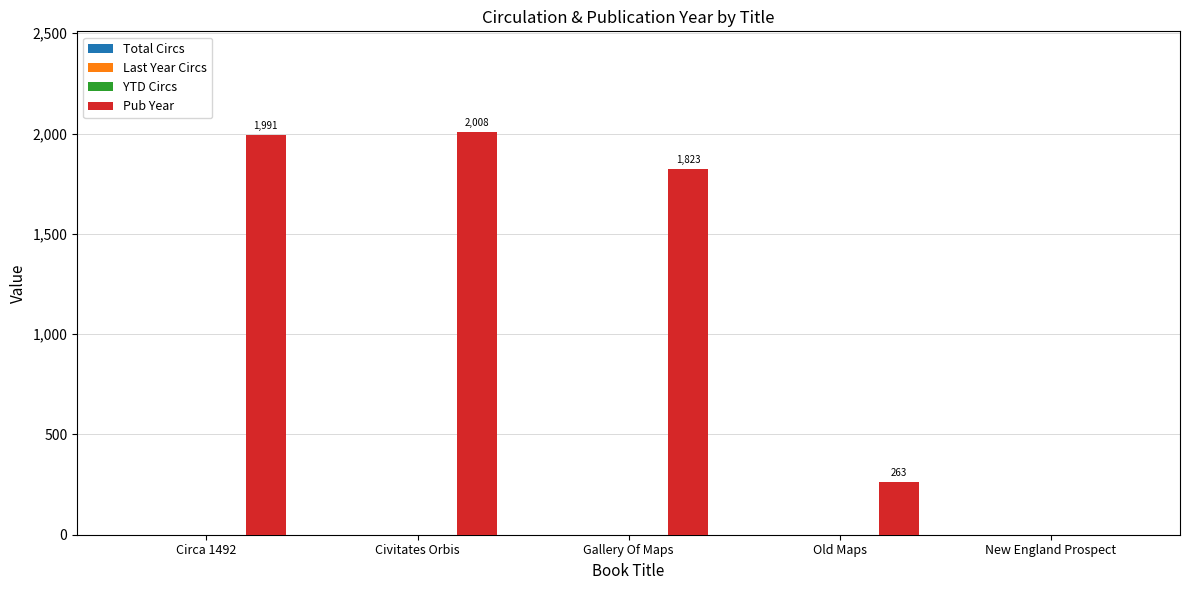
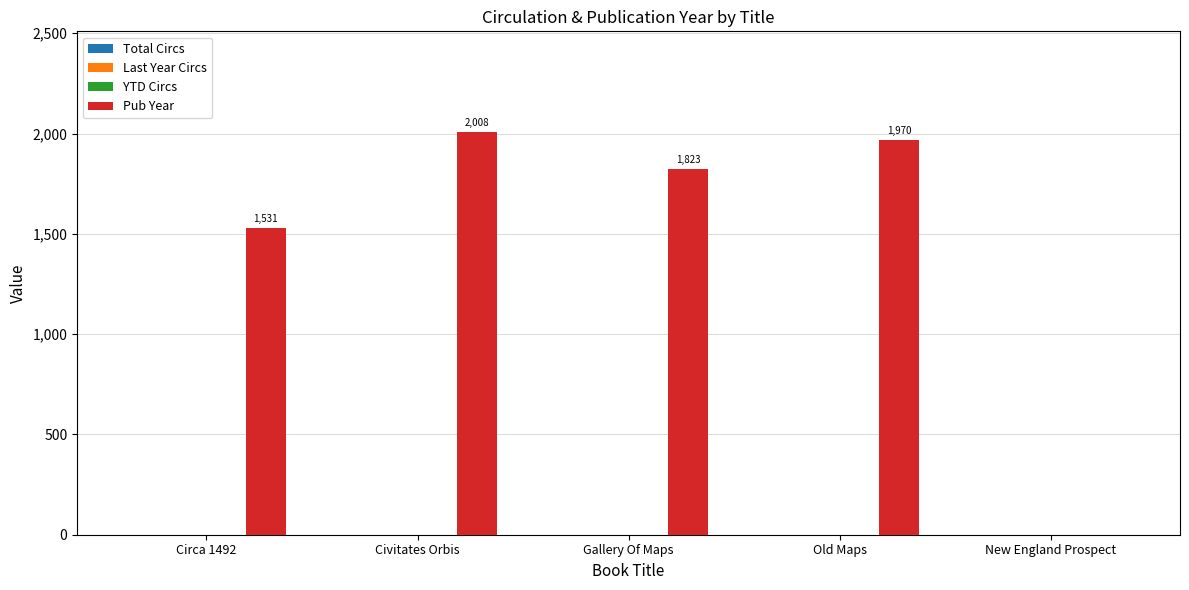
Pub Year, Circa 1492: 1,991 -> 1,531
Pub Year, Old Maps: 263 -> 1,970
